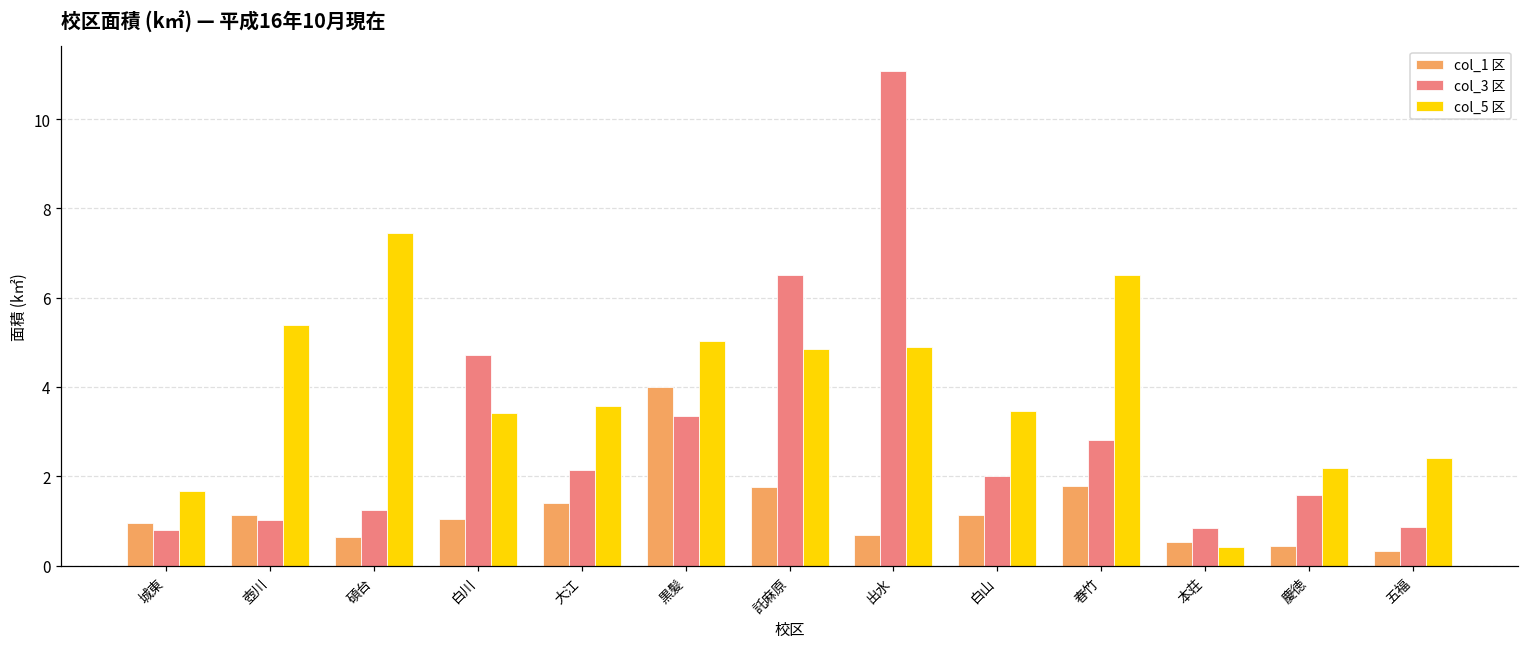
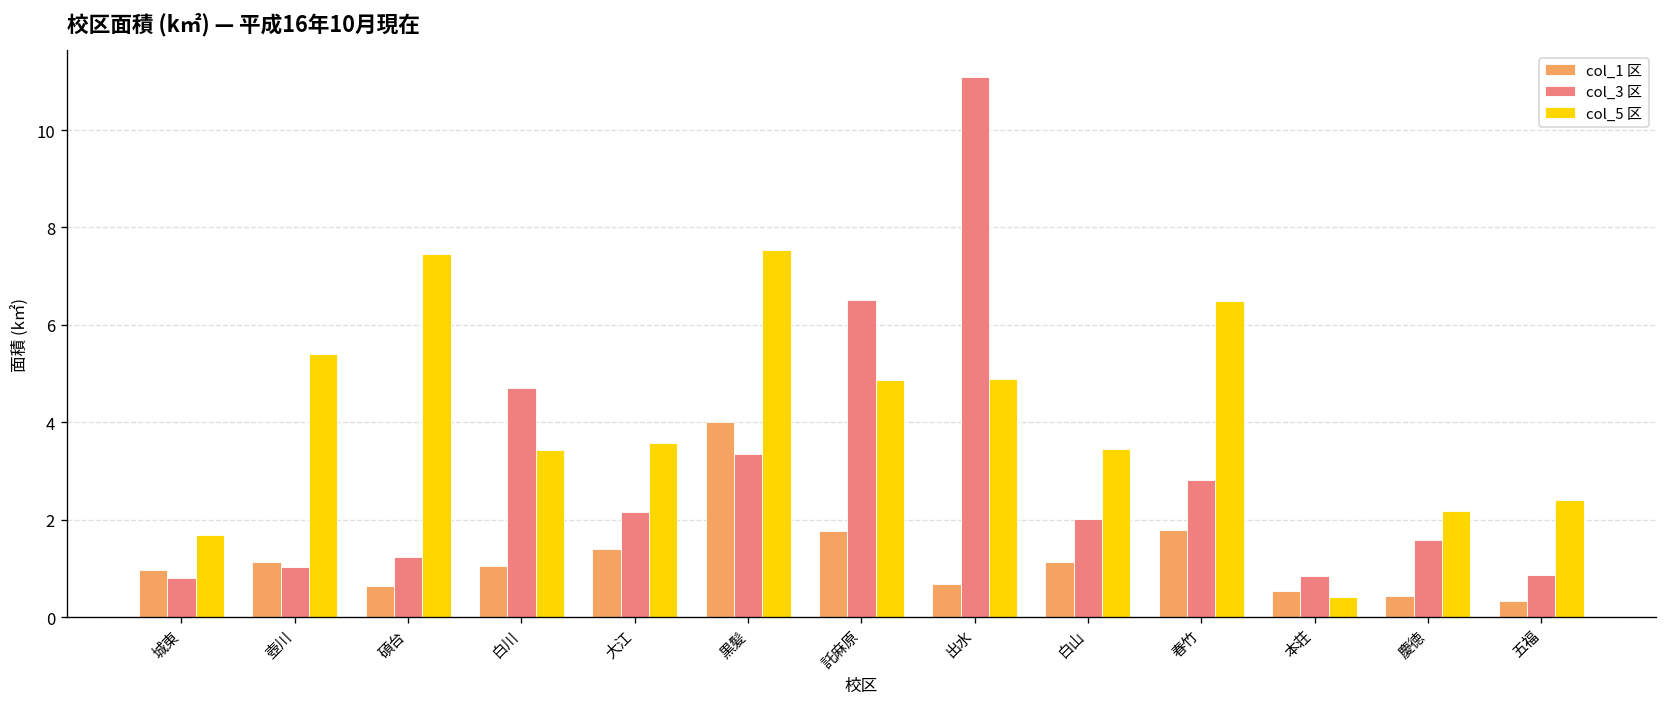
col_5 区, 黒髪: 5.0 -> 7.5
